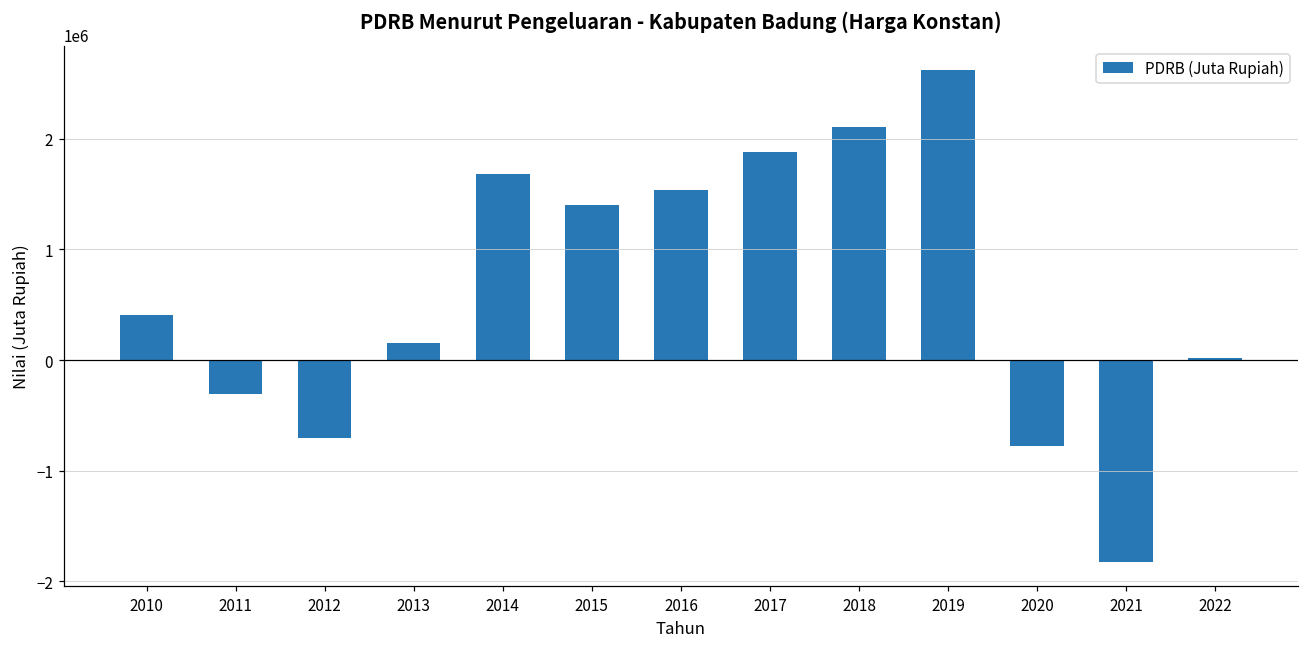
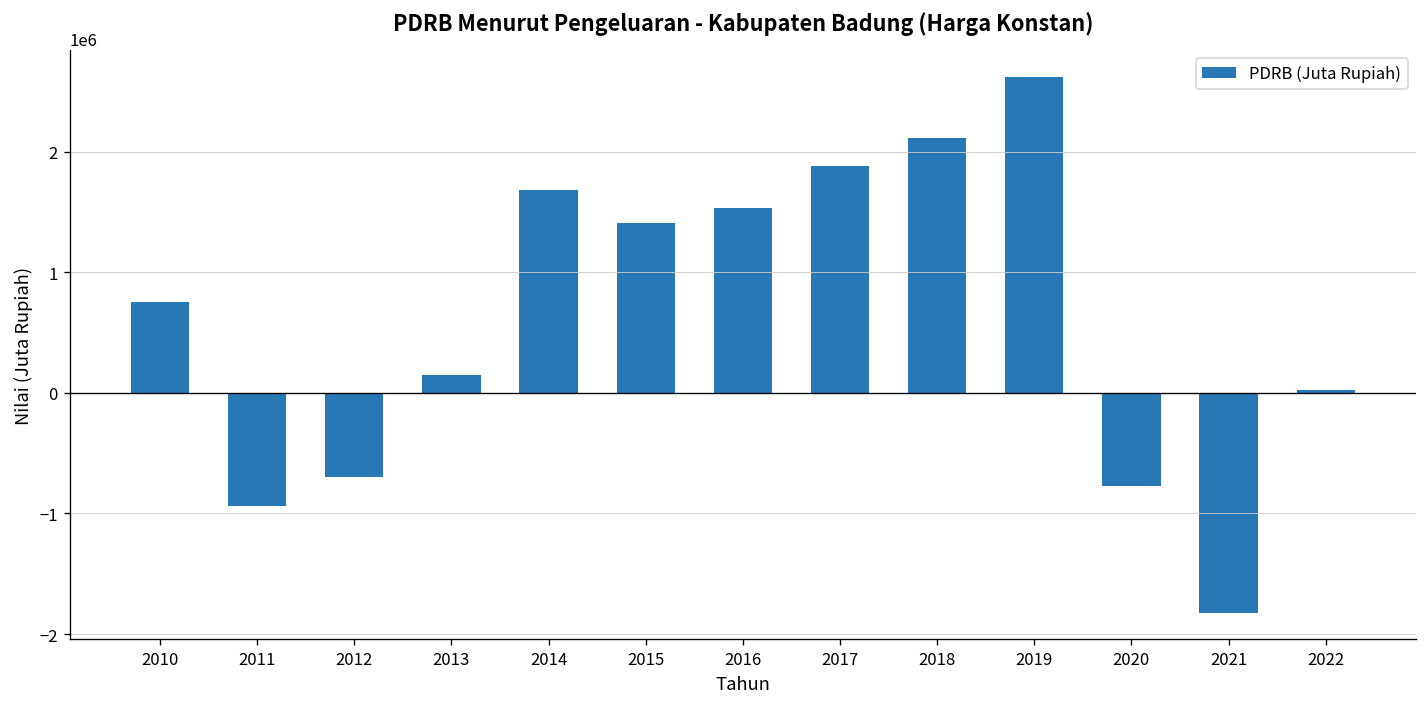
2010: 400000 -> 760000
2011: -310000 -> -940000
